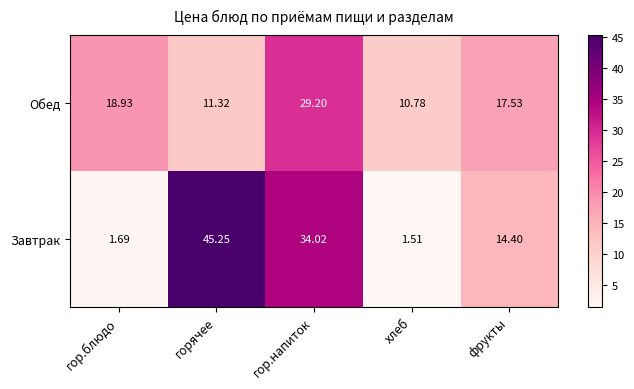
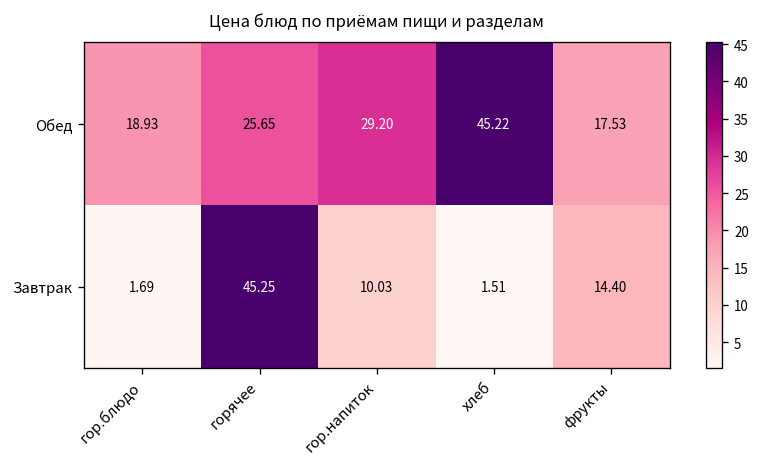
Обед, горячее: 11.32 -> 25.65
Обед, хлеб: 10.78 -> 45.22
Завтрак, гор.напиток: 34.02 -> 10.03
